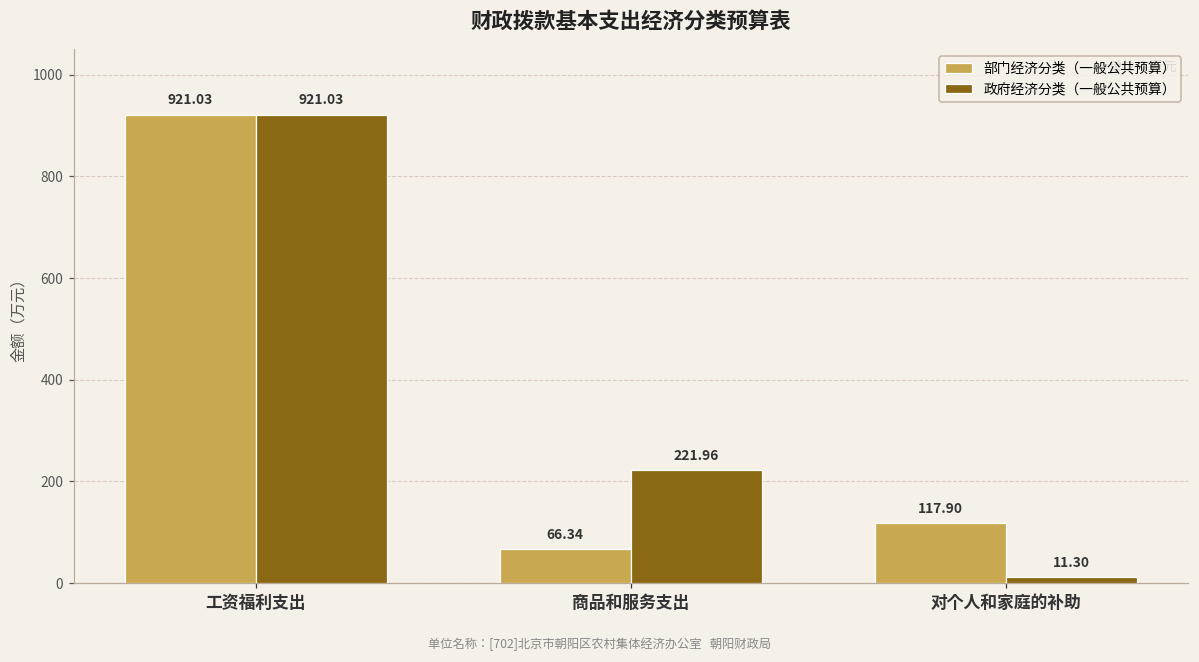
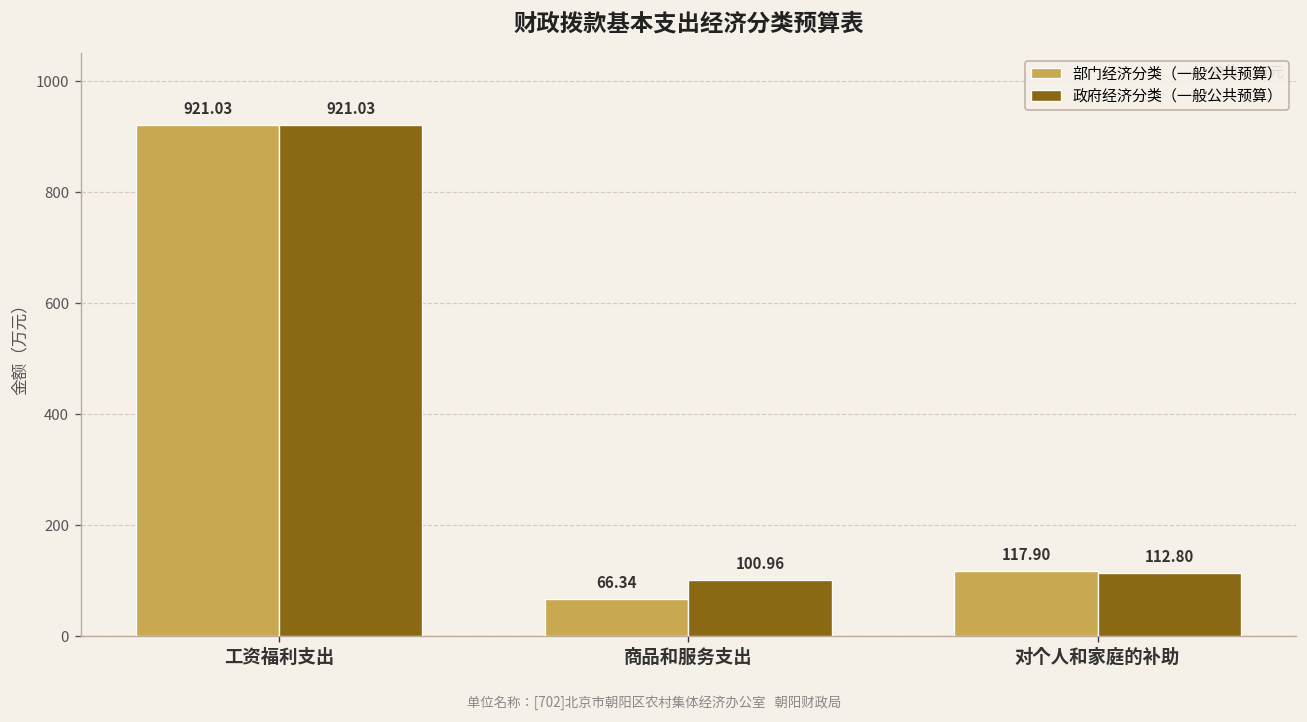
政府经济分类（一般公共预算）, 商品和服务支出: 221.96 -> 100.96
政府经济分类（一般公共预算）, 对个人和家庭的补助: 11.30 -> 112.80
